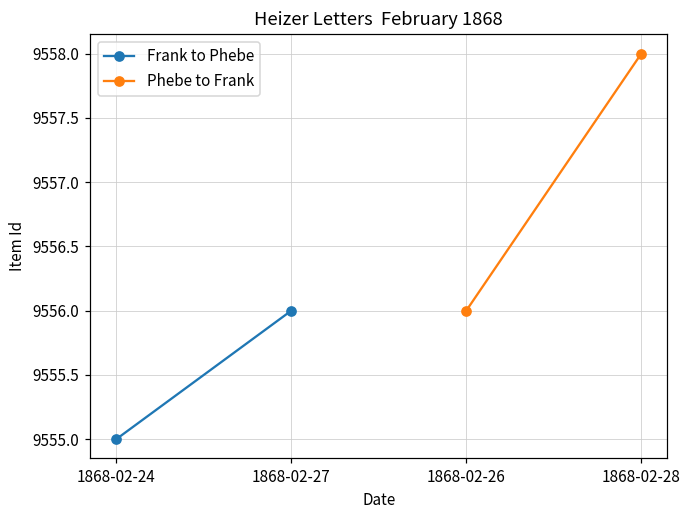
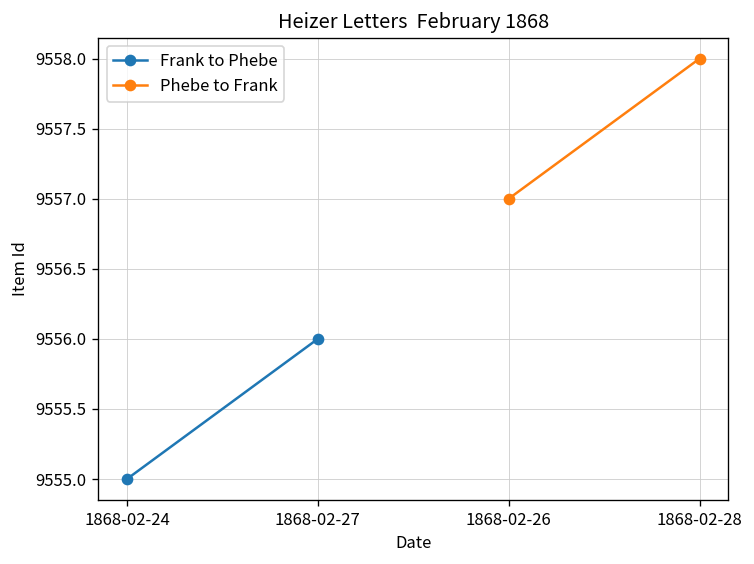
Phebe to Frank, 1868-02-26: 9556 -> 9557
